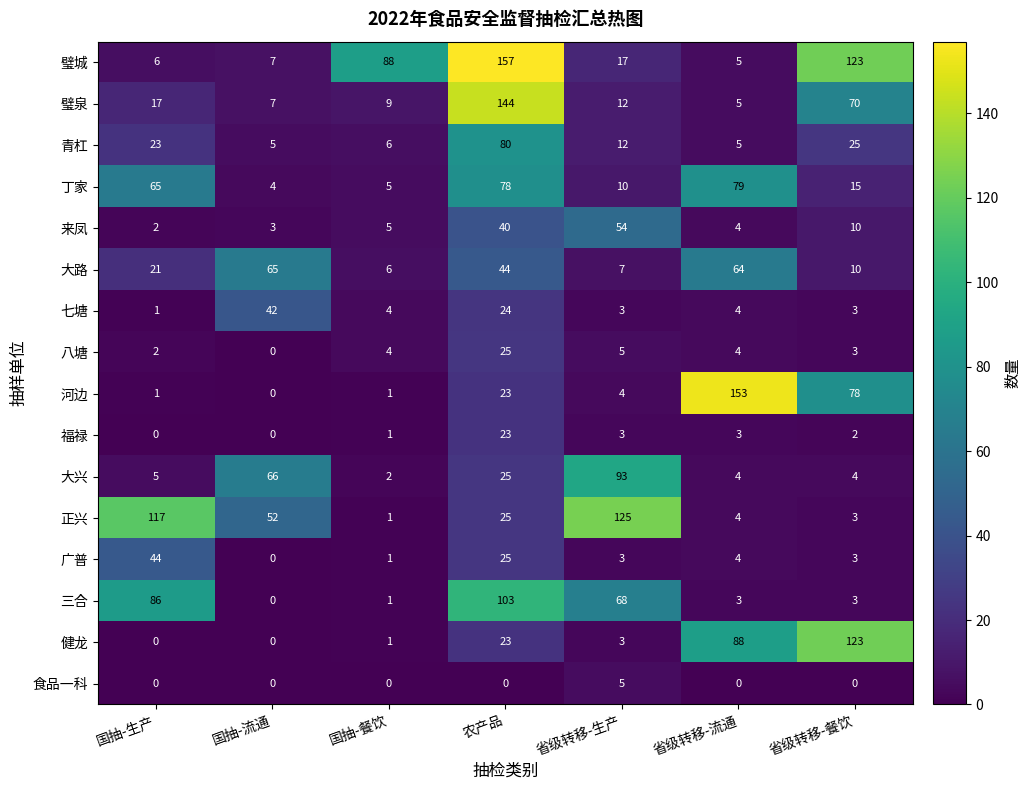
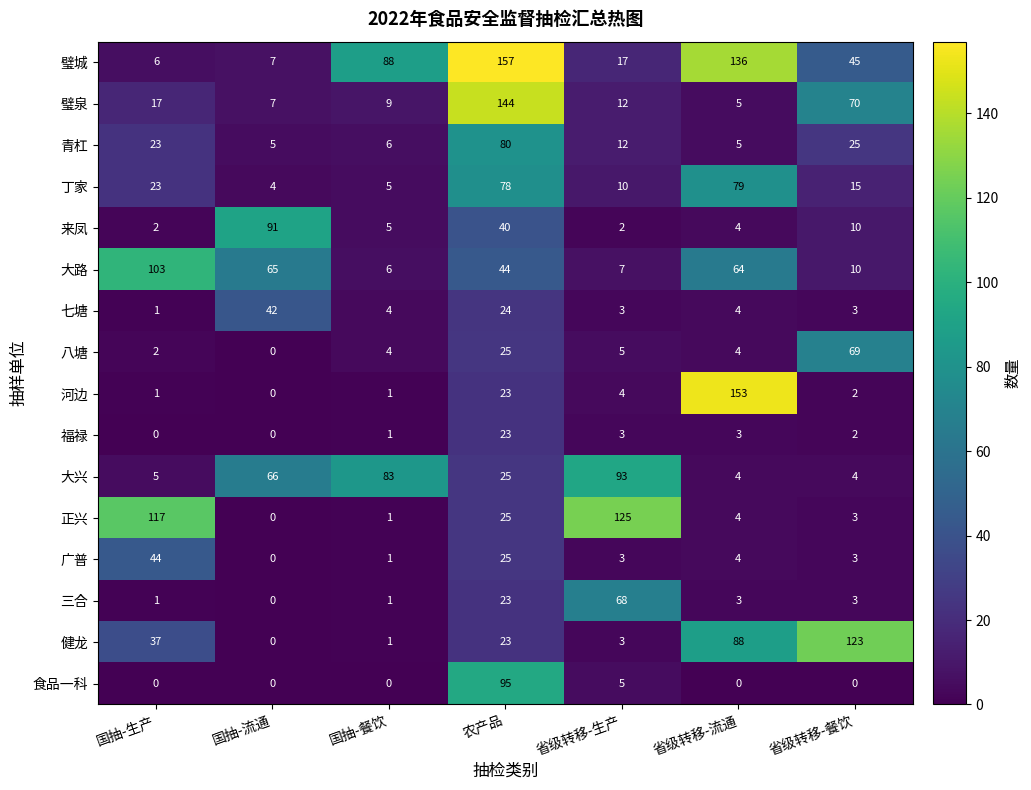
璧城, 省级转移-流通: 5 -> 136
璧城, 省级转移-餐饮: 123 -> 45
丁家, 国抽-生产: 65 -> 23
来凤, 国抽-流通: 3 -> 91
来凤, 省级转移-生产: 54 -> 2
大路, 国抽-生产: 21 -> 103
八塘, 省级转移-餐饮: 3 -> 69
河边, 省级转移-餐饮: 78 -> 2
大兴, 国抽-餐饮: 2 -> 83
正兴, 国抽-流通: 52 -> 0
三合, 国抽-生产: 86 -> 1
三合, 农产品: 103 -> 23
健龙, 国抽-生产: 0 -> 37
食品一科, 农产品: 0 -> 95
